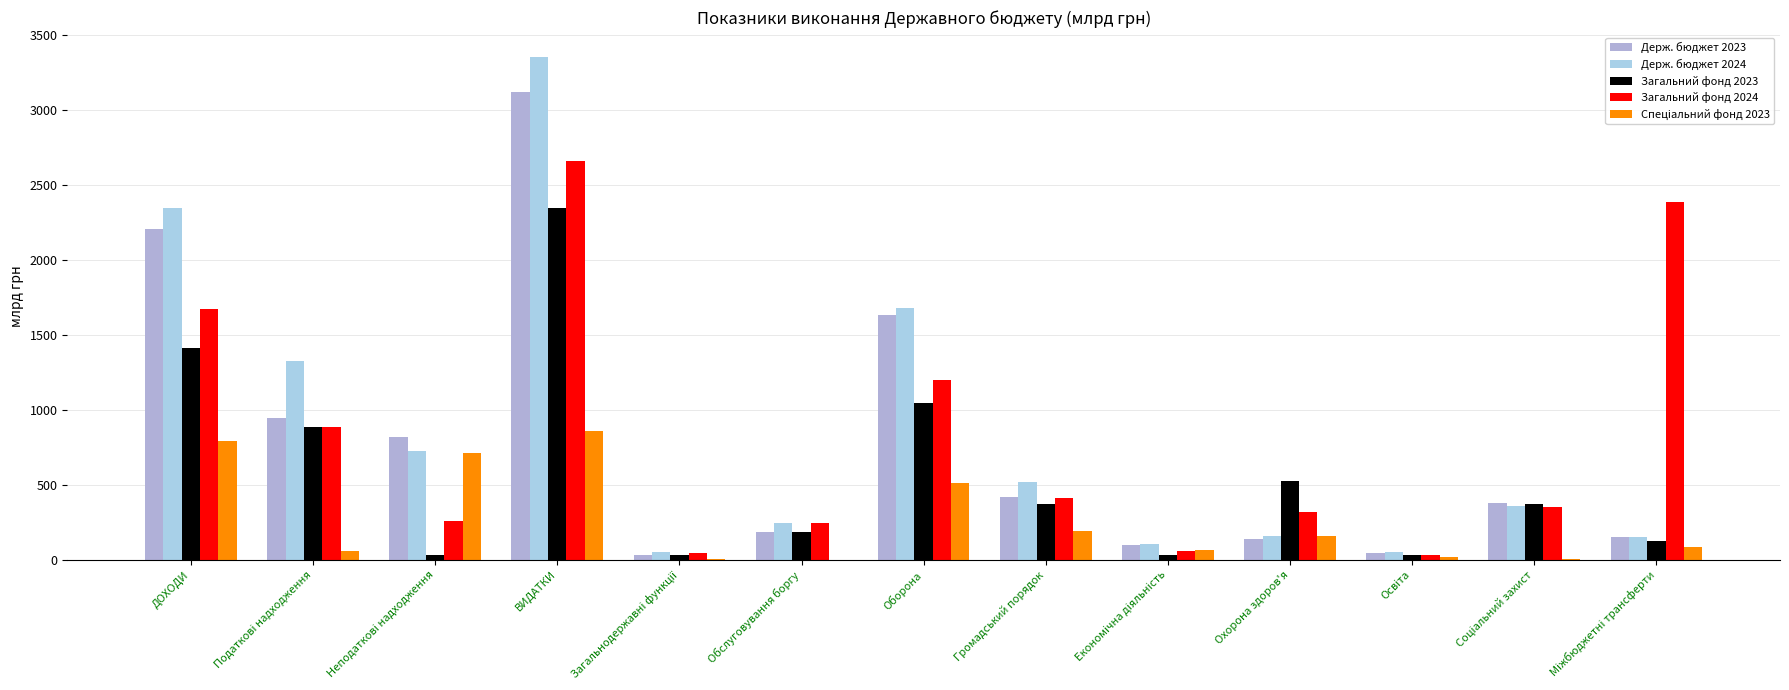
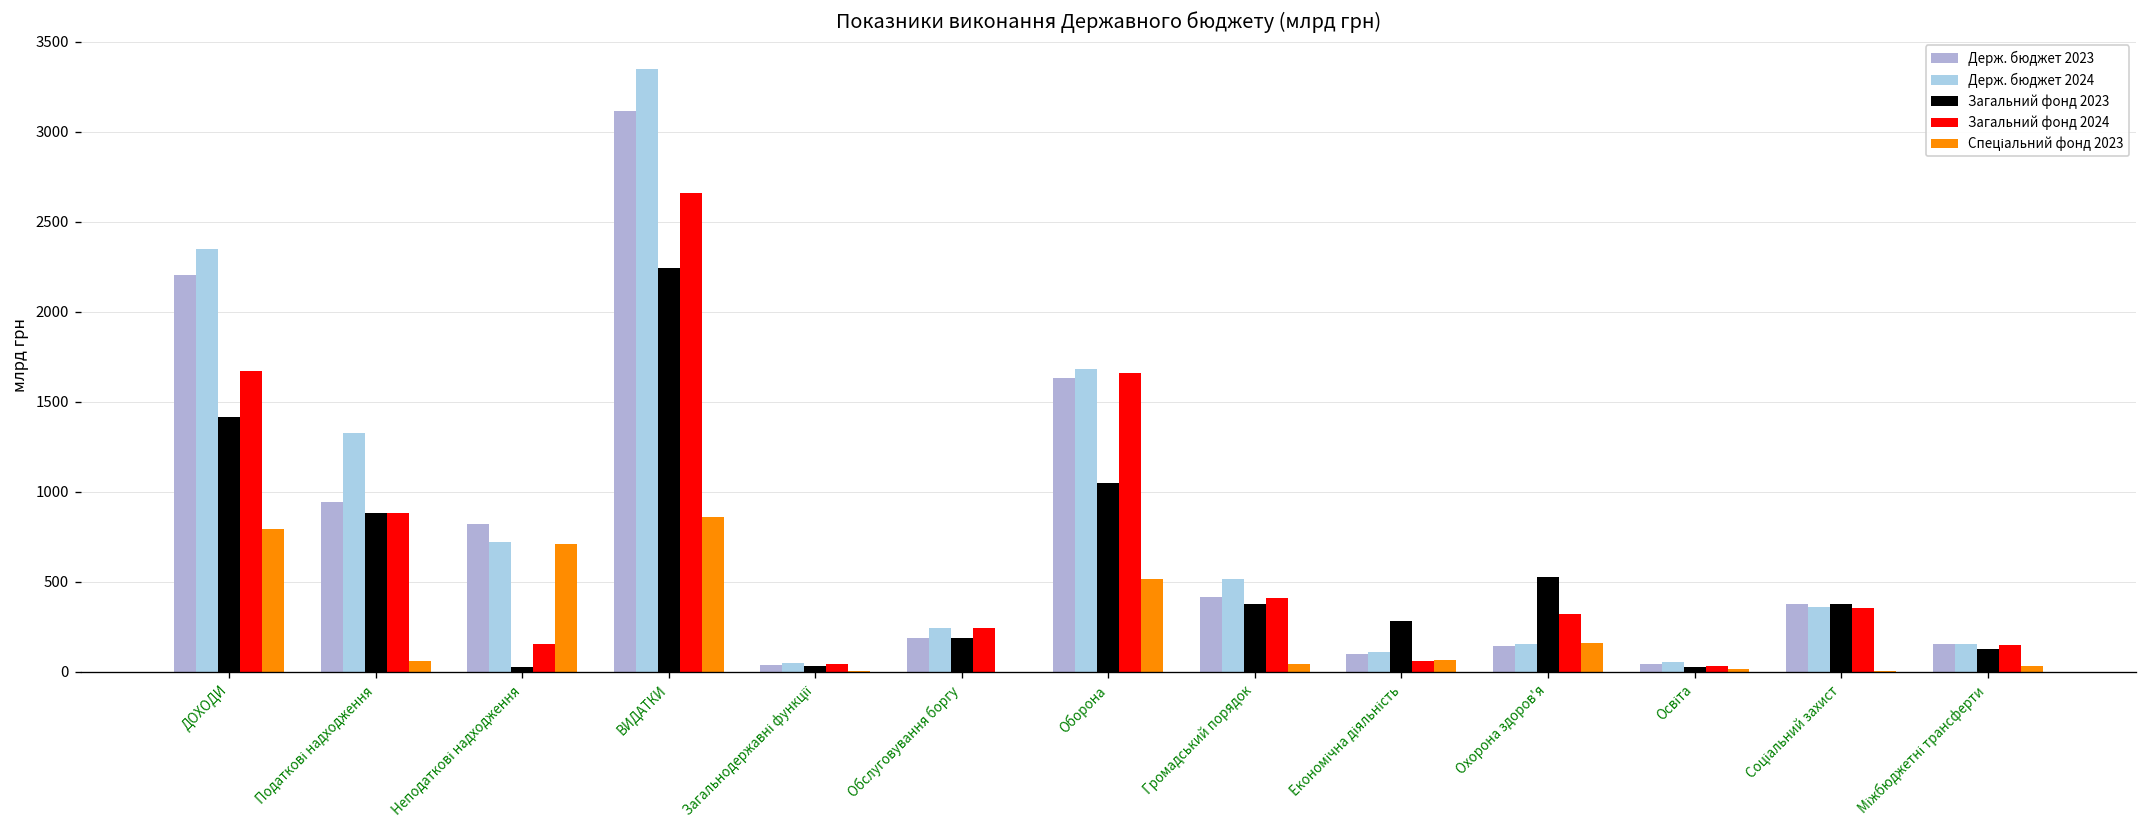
Загальний фонд 2024, Неподаткові надходження: 260 -> 160
Загальний фонд 2023, ВИДАТКИ: 2350 -> 2240
Загальний фонд 2024, Оборона: 1200 -> 1660
Спеціальний фонд 2023, Громадський порядок: 190 -> 40
Загальний фонд 2023, Економічна діяльність: 30 -> 280
Загальний фонд 2024, Міжбюджетні трансферти: 2380 -> 150
Спеціальний фонд 2023, Міжбюджетні трансферти: 90 -> 30
